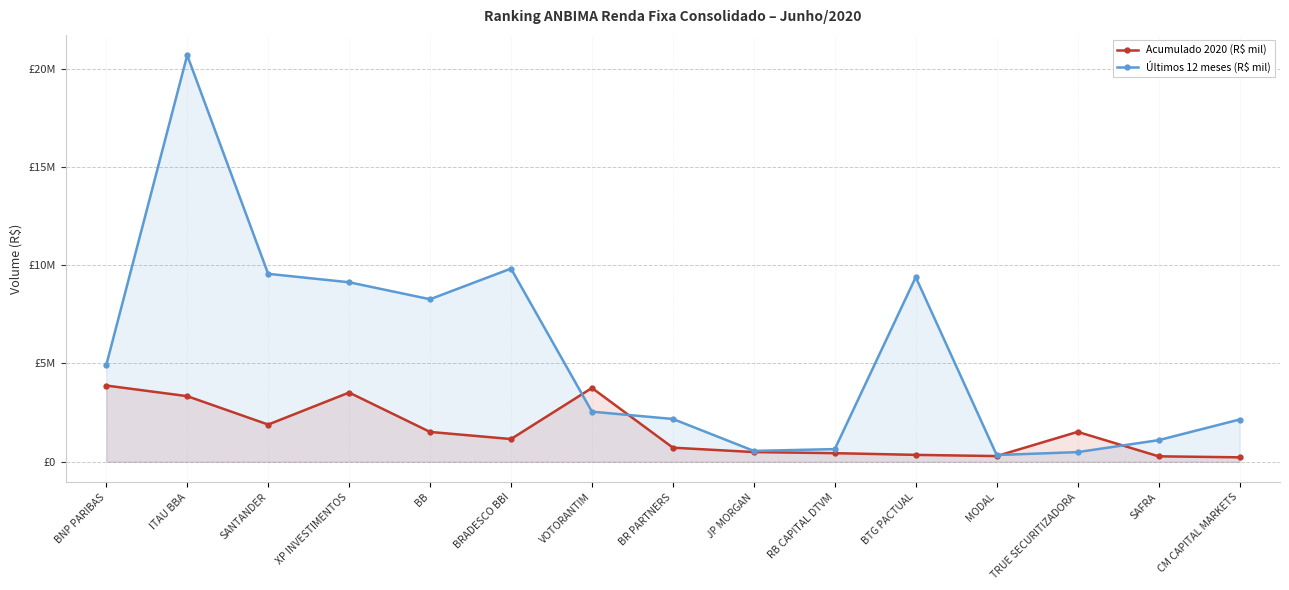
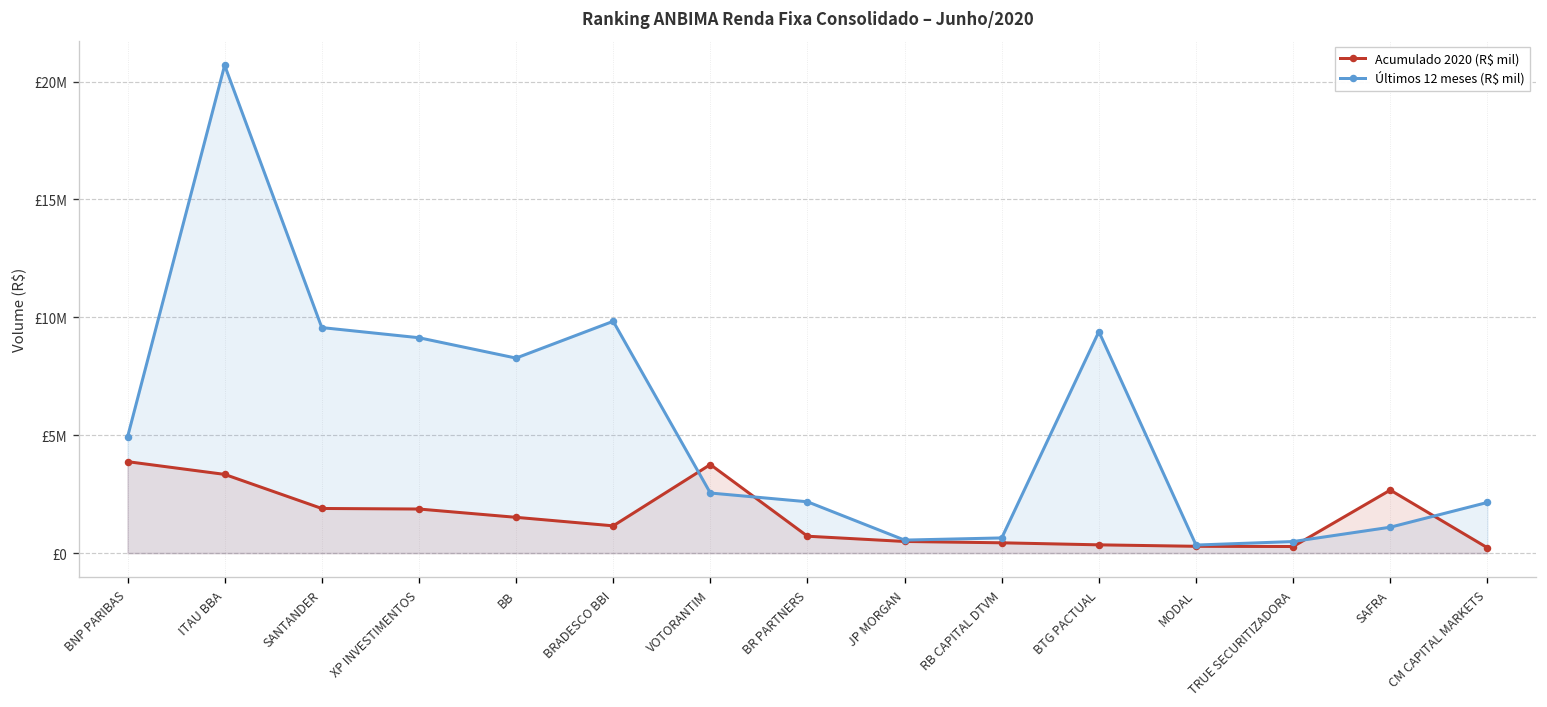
Acumulado 2020 (R$ mil), XP INVESTIMENTOS: £3500000 -> £1900000
Acumulado 2020 (R$ mil), TRUE SECURITIZADORA: £1500000 -> £300000
Acumulado 2020 (R$ mil), SAFRA: £300000 -> £2700000
